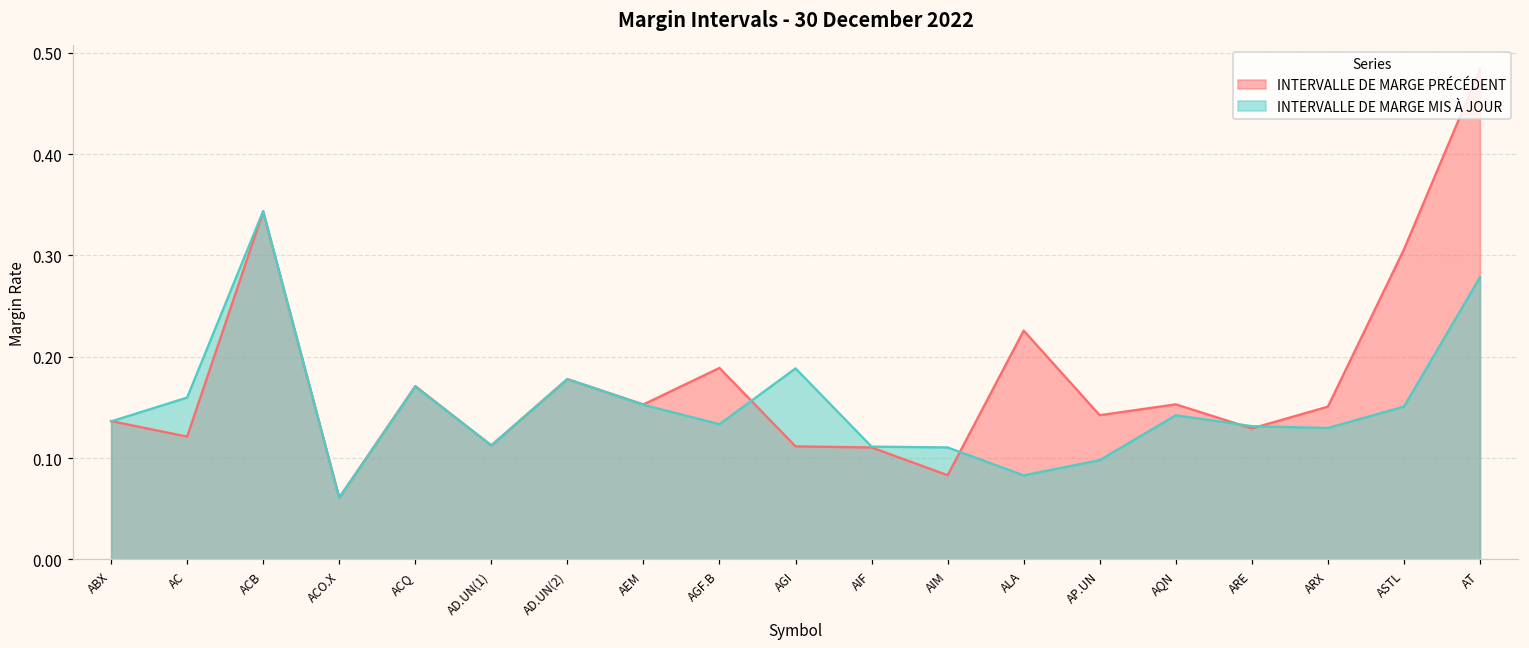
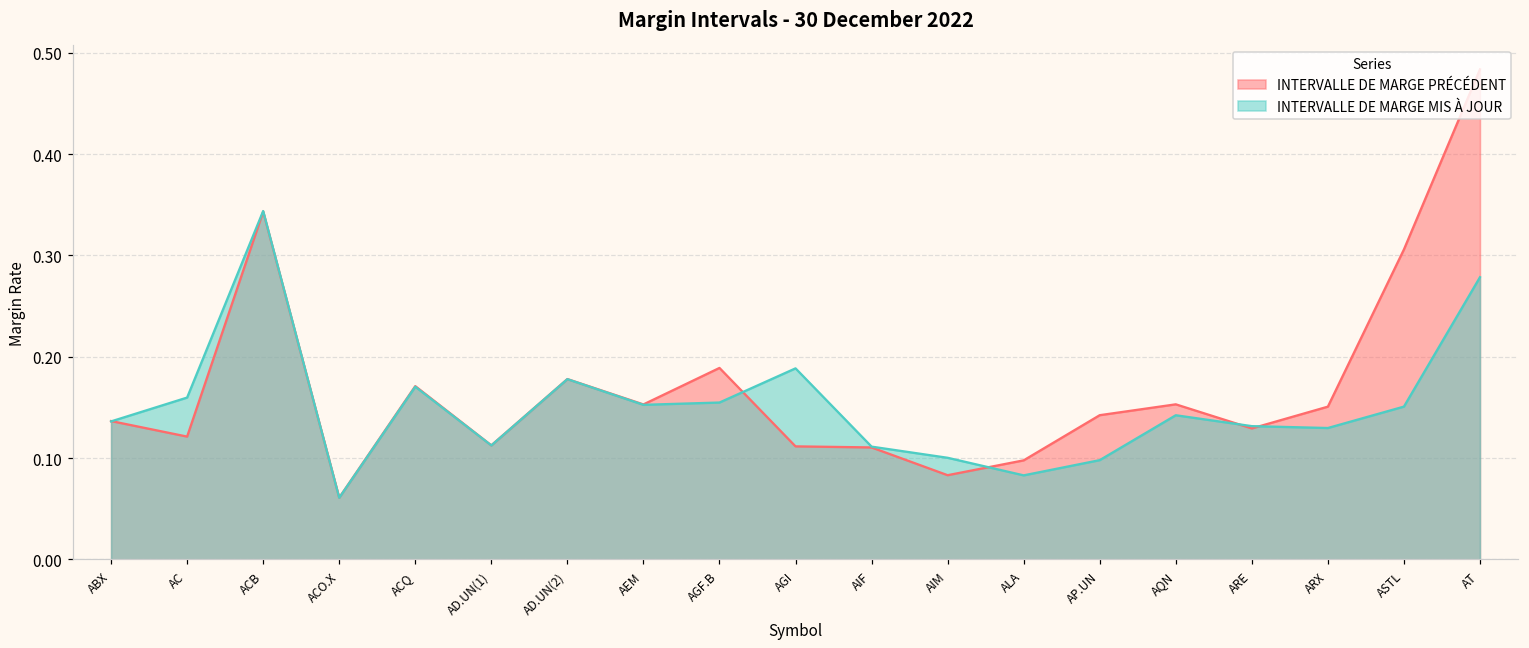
INTERVALLE DE MARGE MIS À JOUR, AGF.B: 0.13 -> 0.15
INTERVALLE DE MARGE MIS À JOUR, AIM: 0.11 -> 0.10
INTERVALLE DE MARGE PRÉCÉDENT, ALA: 0.23 -> 0.10
